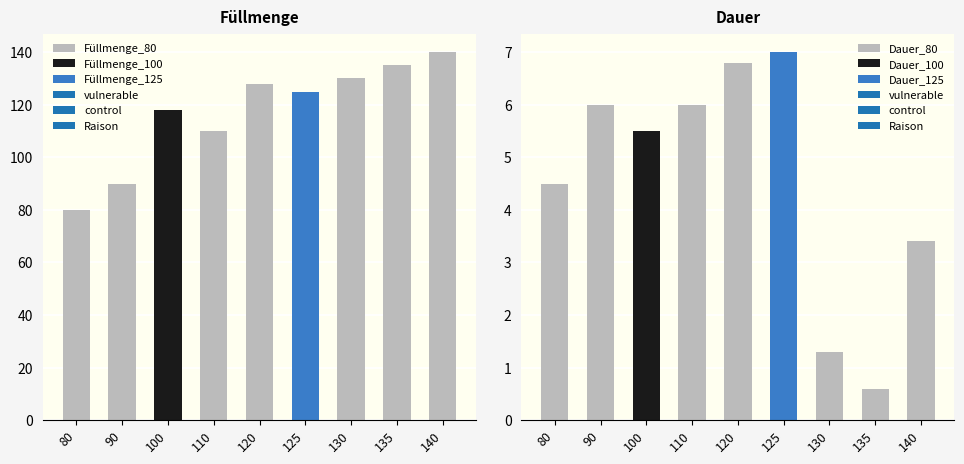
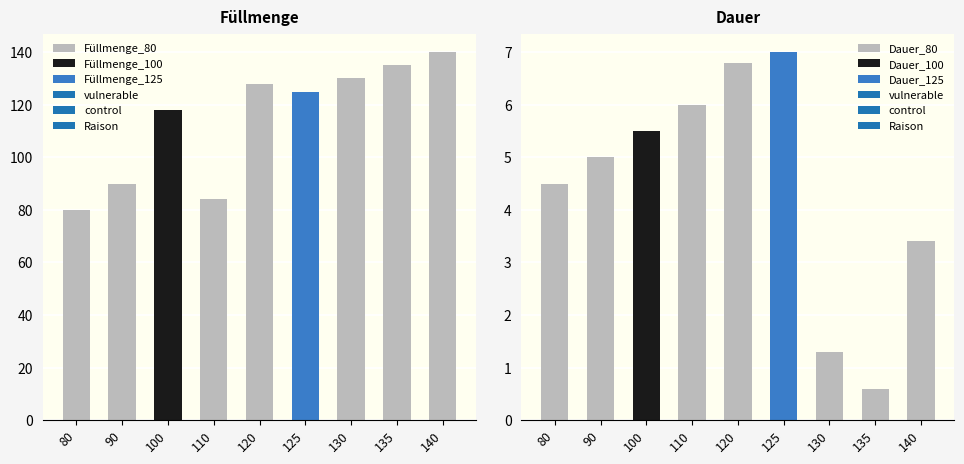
Füllmenge, 110: 110 -> 84
Dauer, 90: 6 -> 5
